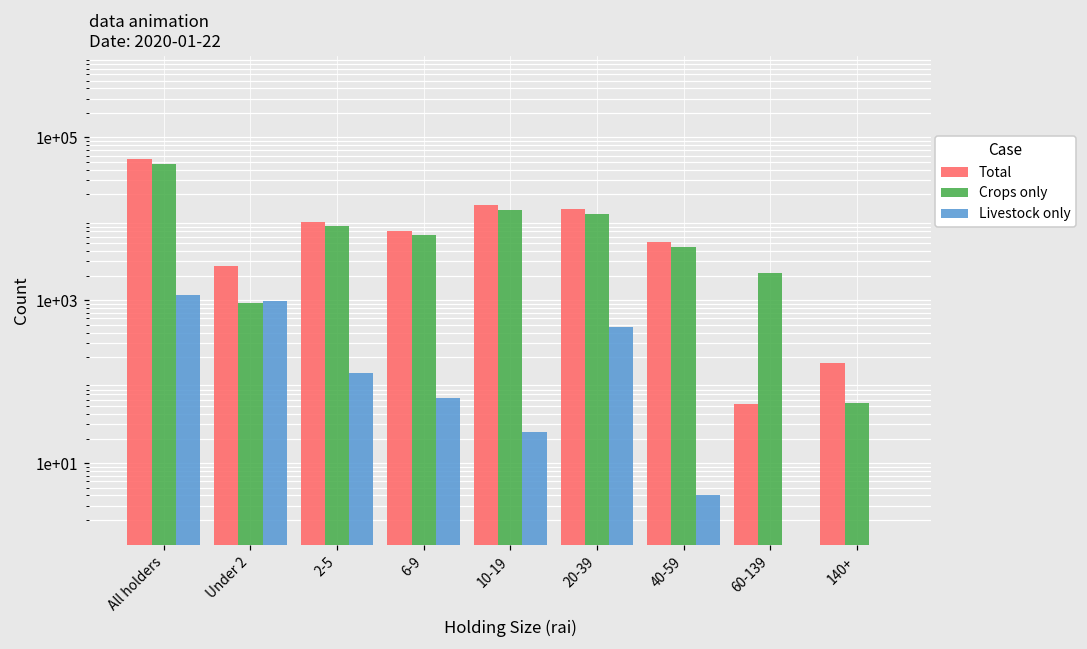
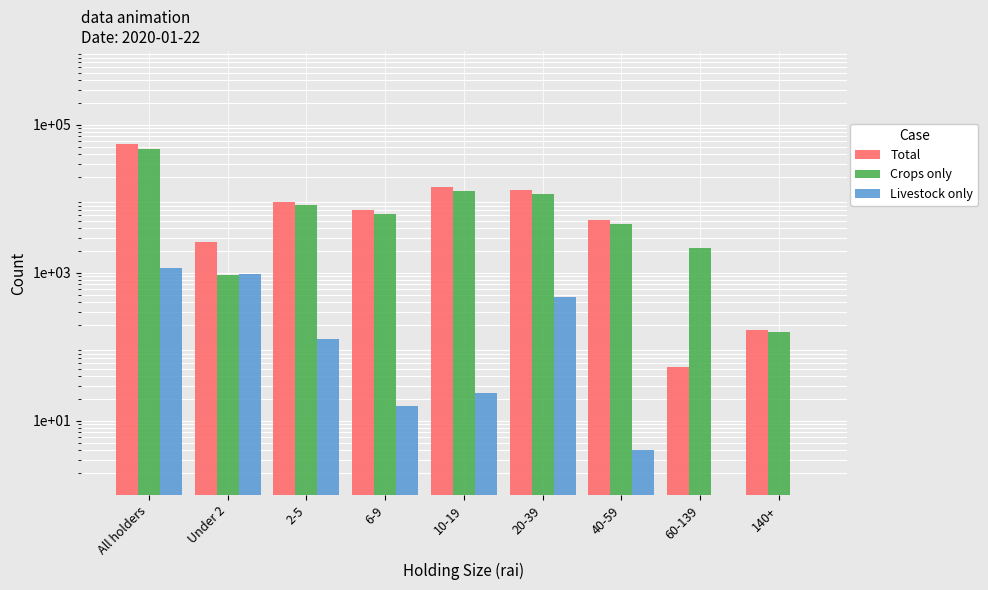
Livestock only, 6-9: 60 -> 16
Crops only, 140+: 60 -> 160
